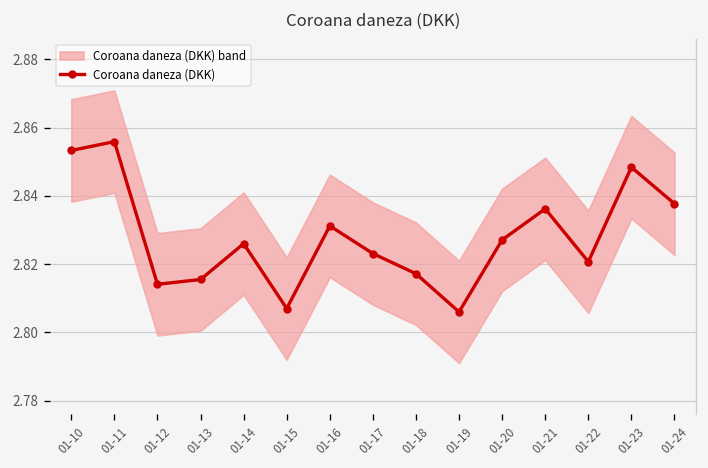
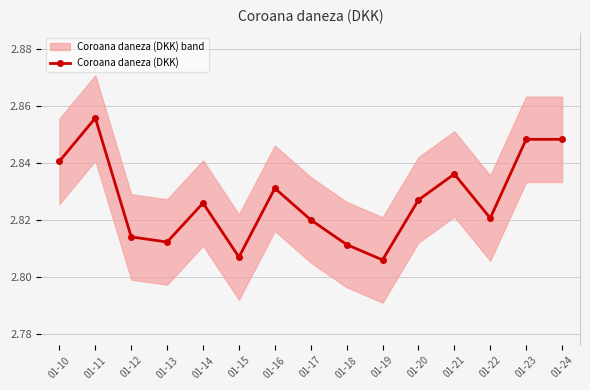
Coroana daneza (DKK), 01-10: 2.853 -> 2.841
Coroana daneza (DKK), 01-13: 2.816 -> 2.812
Coroana daneza (DKK), 01-17: 2.823 -> 2.820
Coroana daneza (DKK), 01-18: 2.817 -> 2.811
Coroana daneza (DKK), 01-24: 2.838 -> 2.848
